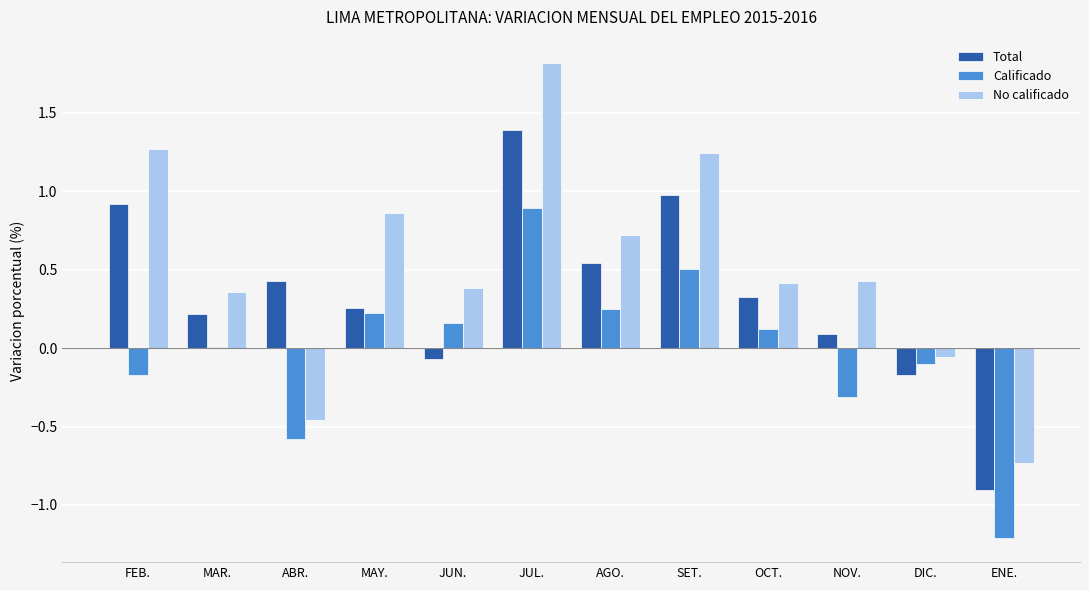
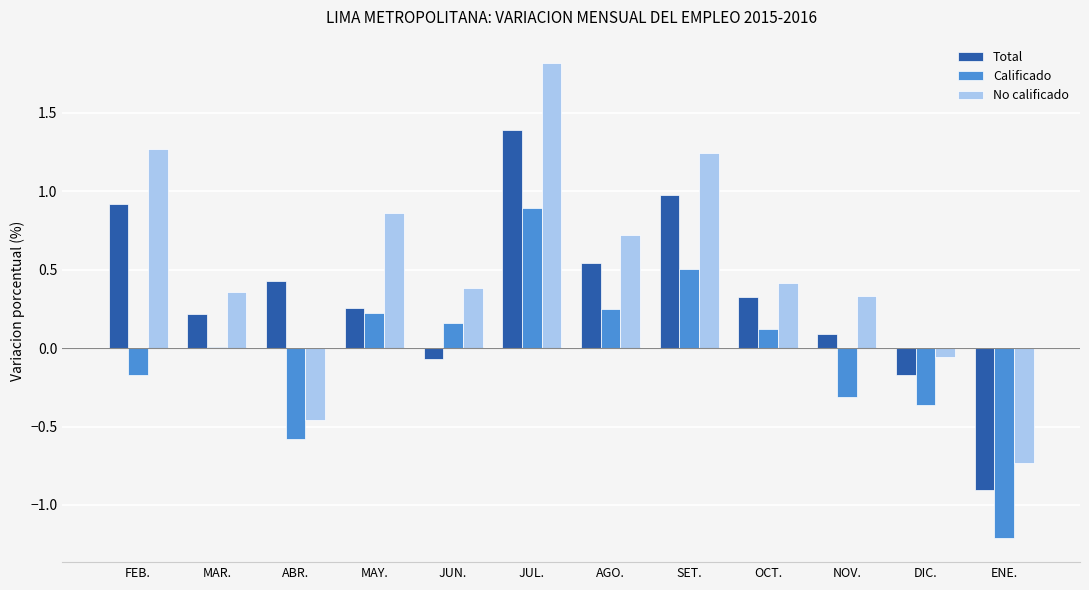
No calificado, NOV.: 0.43 -> 0.33
Calificado, DIC.: -0.10 -> -0.36
